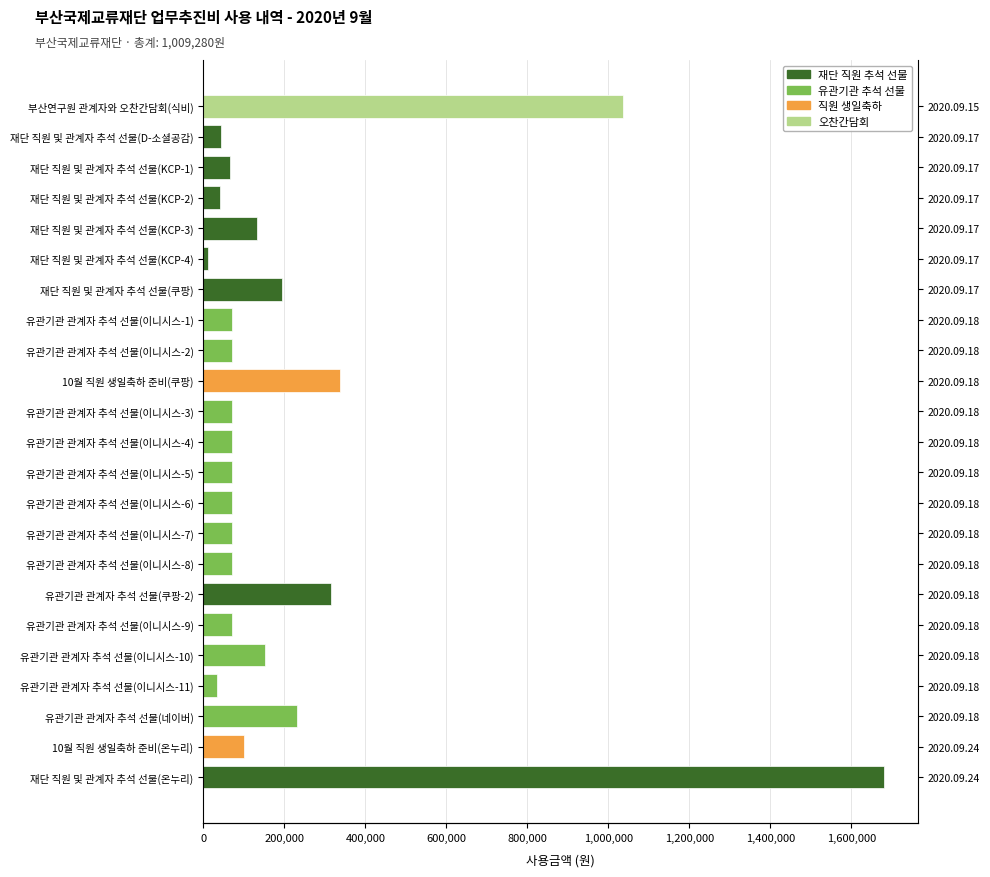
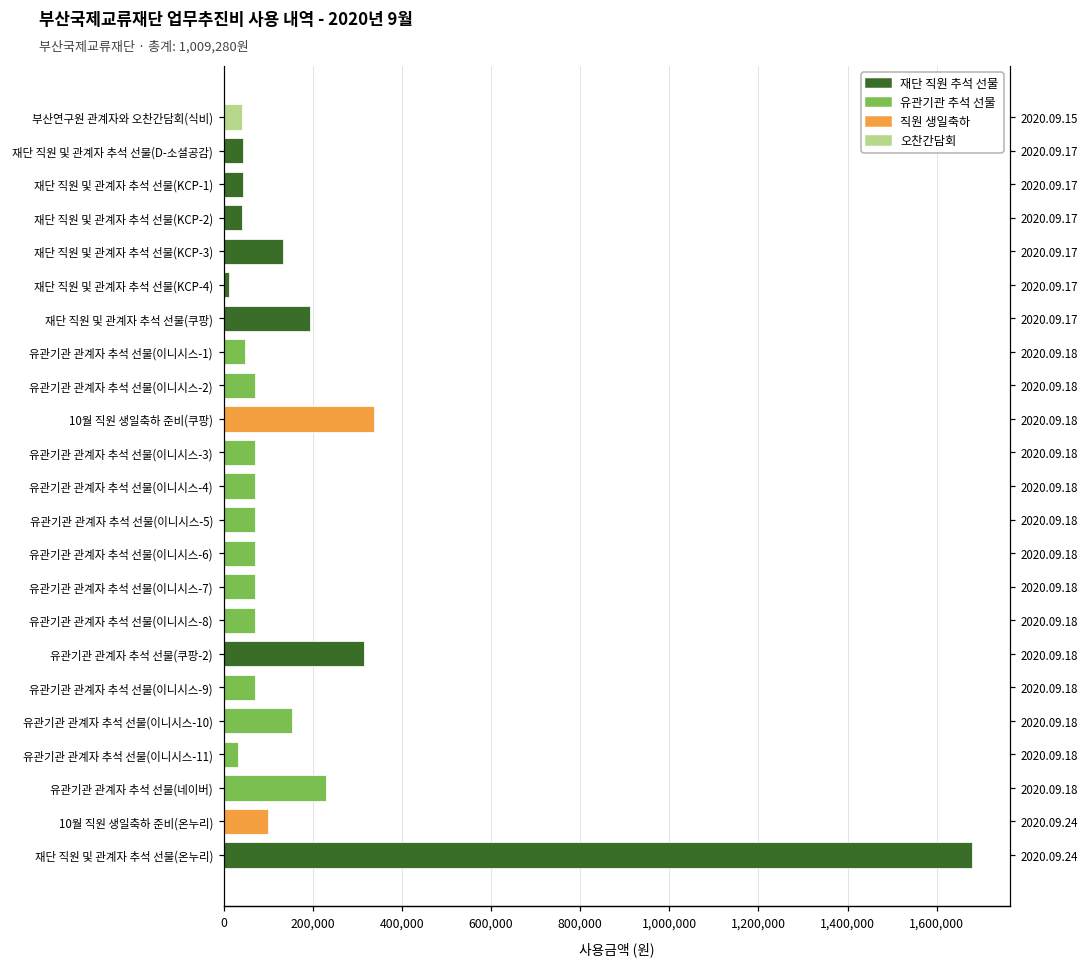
부산연구원 관계자와 오찬간담회(식비): 1,040,000 -> 40,000
재단 직원 및 관계자 추석 선물(KCP-1): 70,000 -> 40,000
유관기관 관계자 추석 선물(이니시스-1): 70,000 -> 50,000
